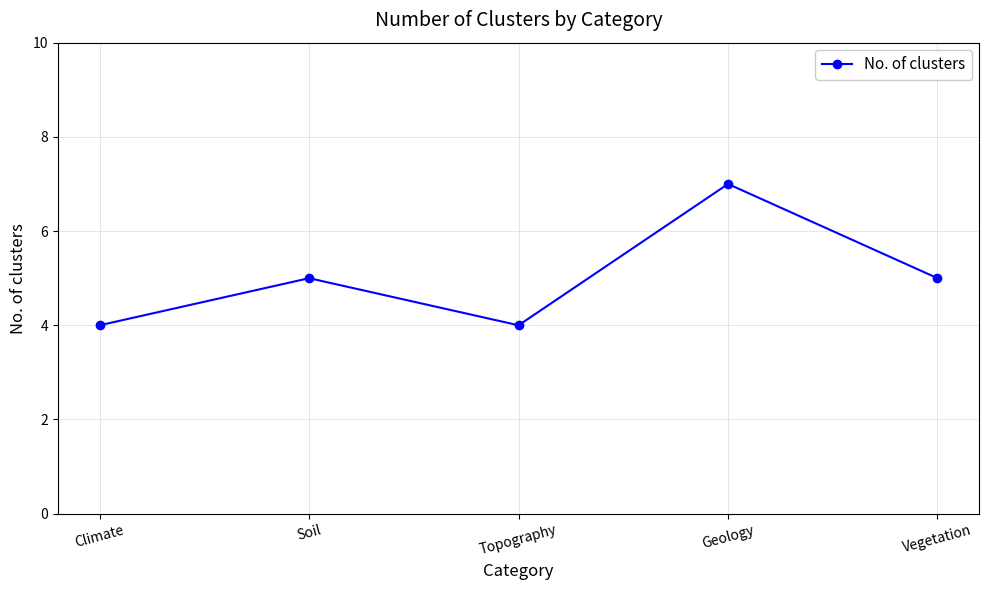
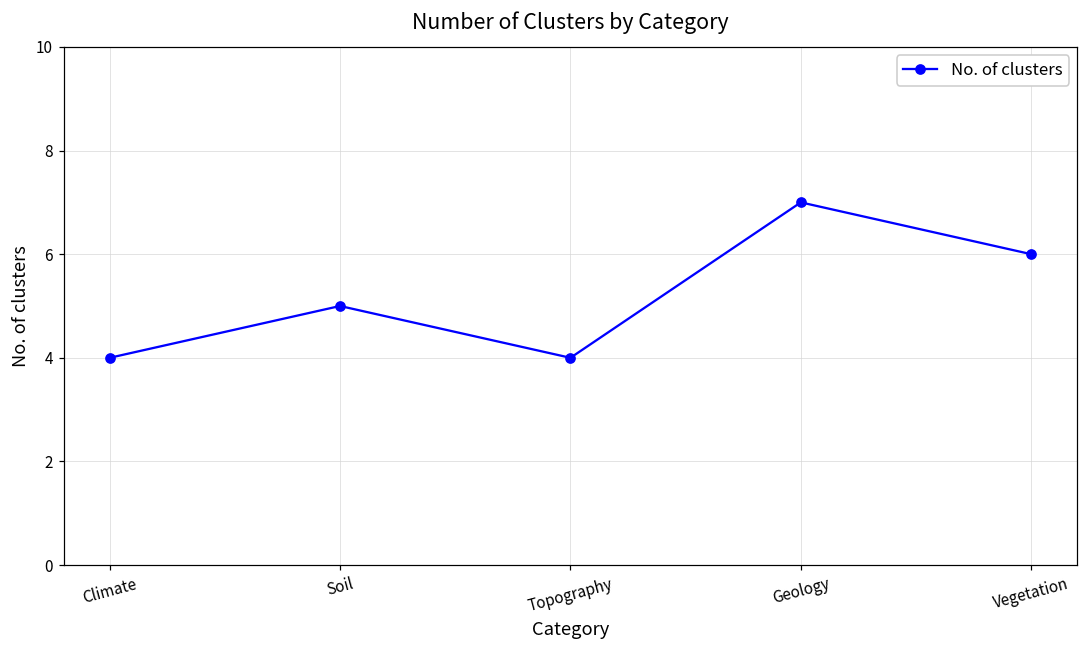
Vegetation: 5 -> 6
